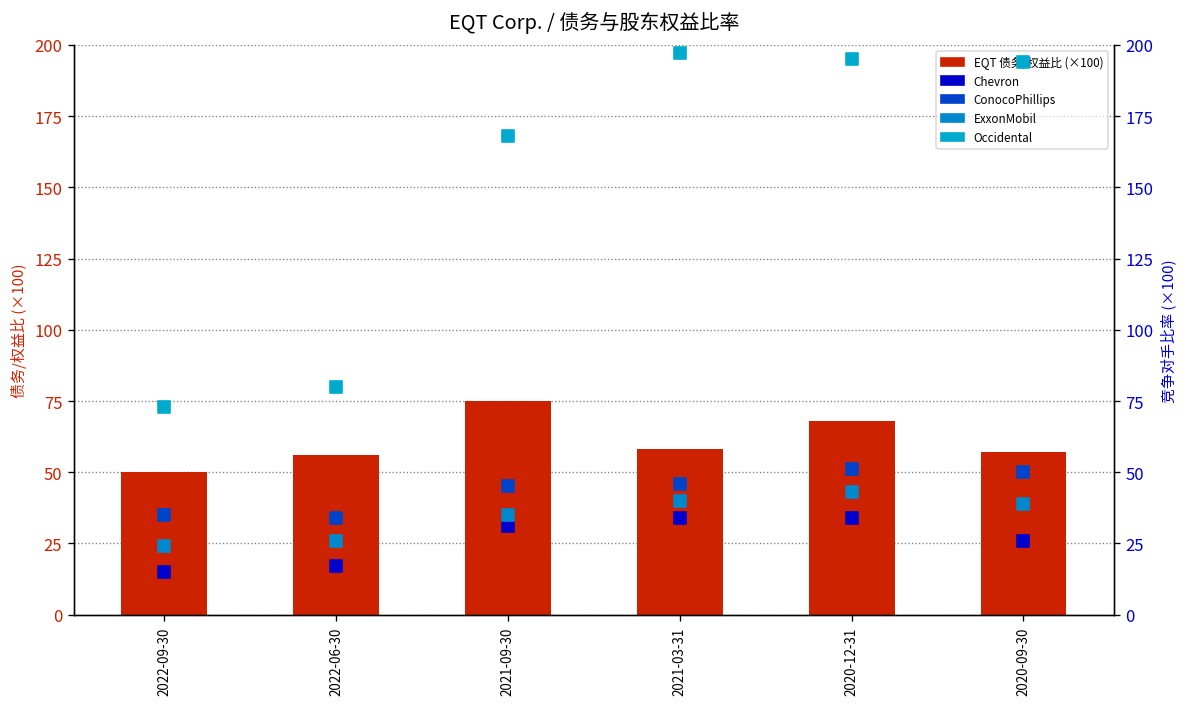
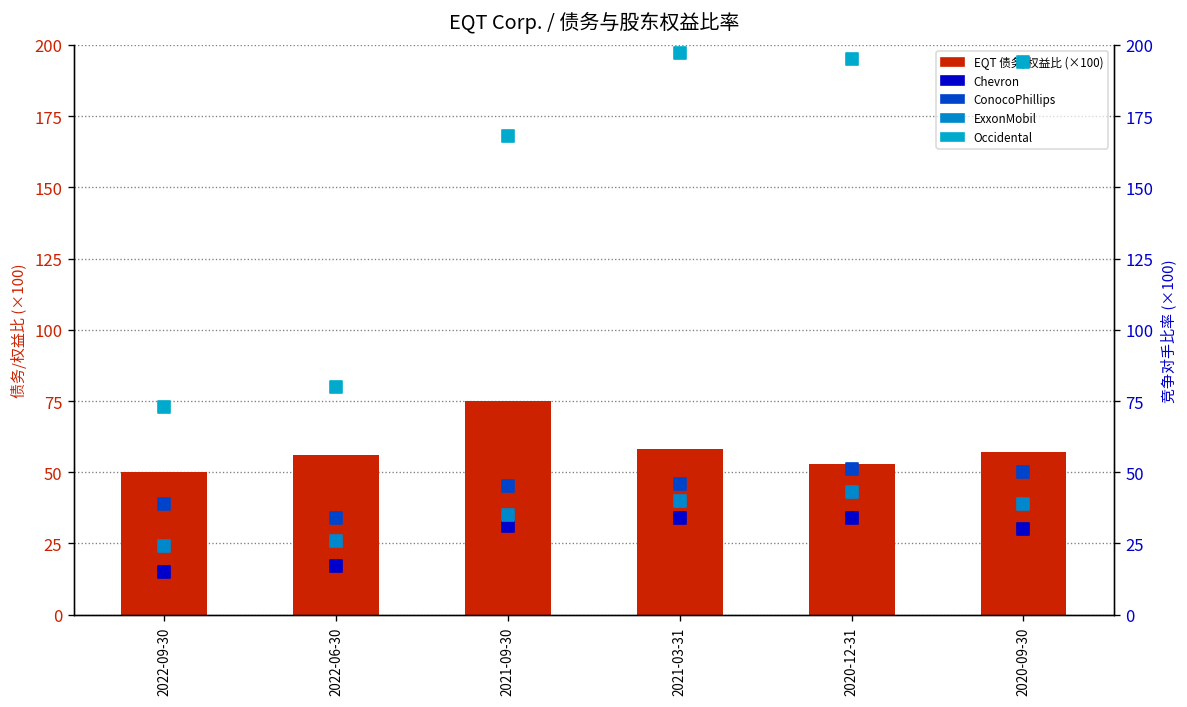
EQT 债务/权益比 (×100), 2020-12-31: 68 -> 53
ConocoPhillips, 2022-09-30: 35 -> 39
Chevron, 2020-09-30: 26 -> 30
